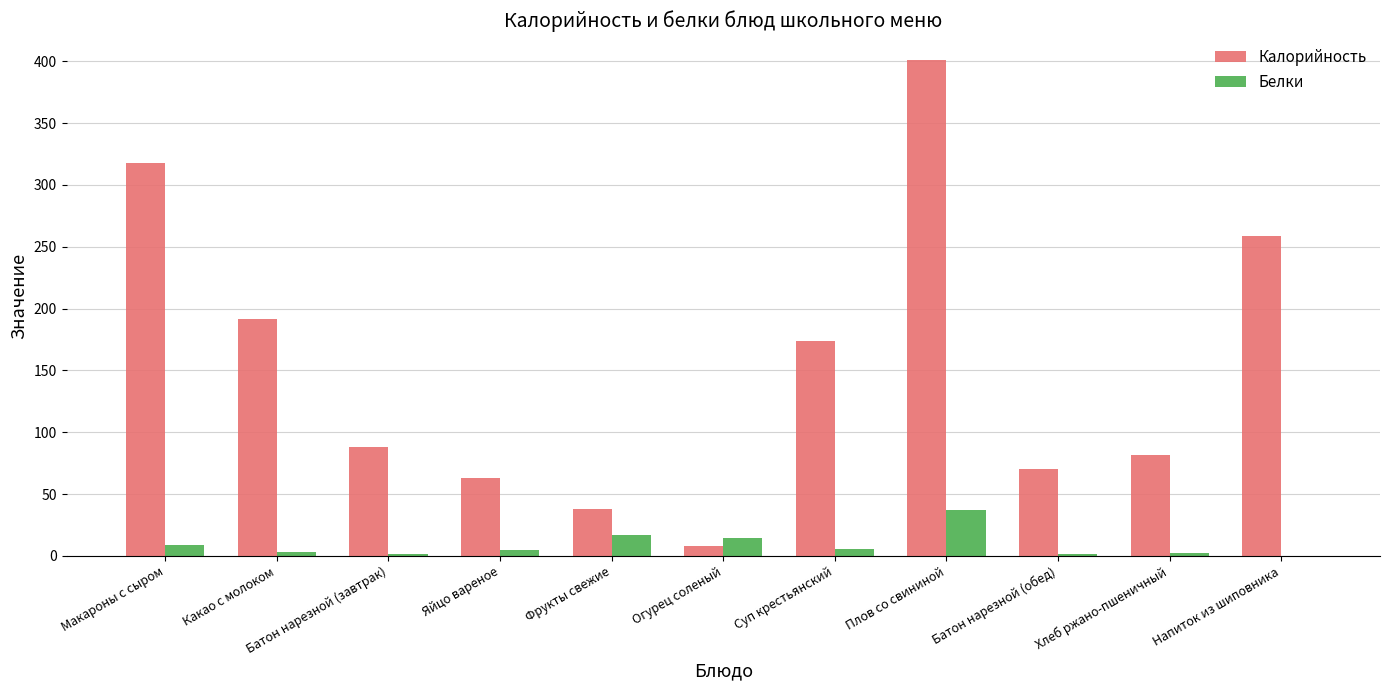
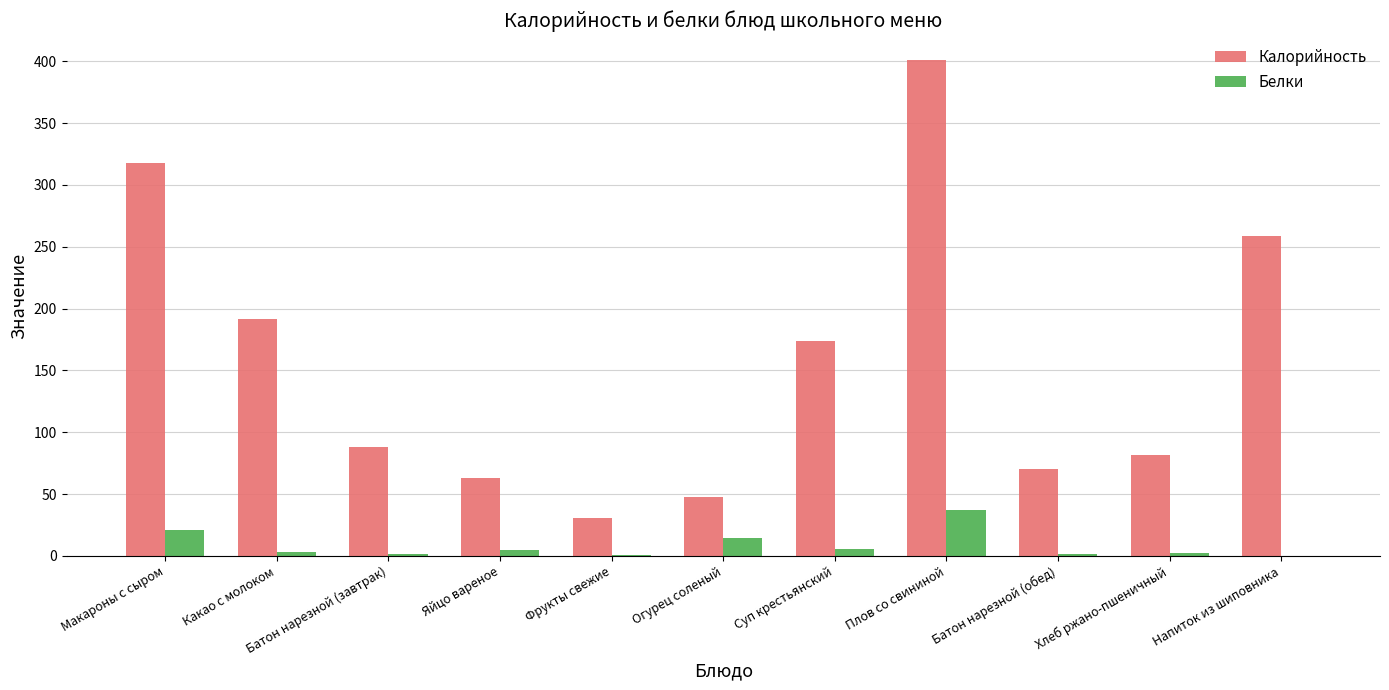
Белки, Макароны с сыром: 9 -> 21
Калорийность, Фрукты свежие: 38 -> 31
Белки, Фрукты свежие: 17 -> 1
Калорийность, Огурец соленый: 8 -> 48
